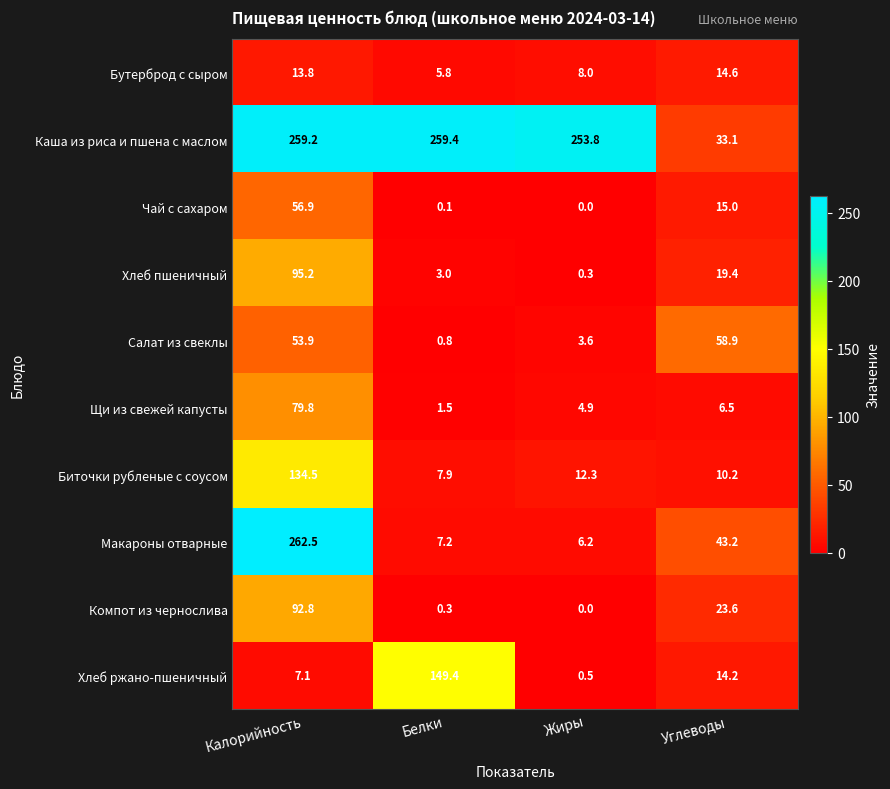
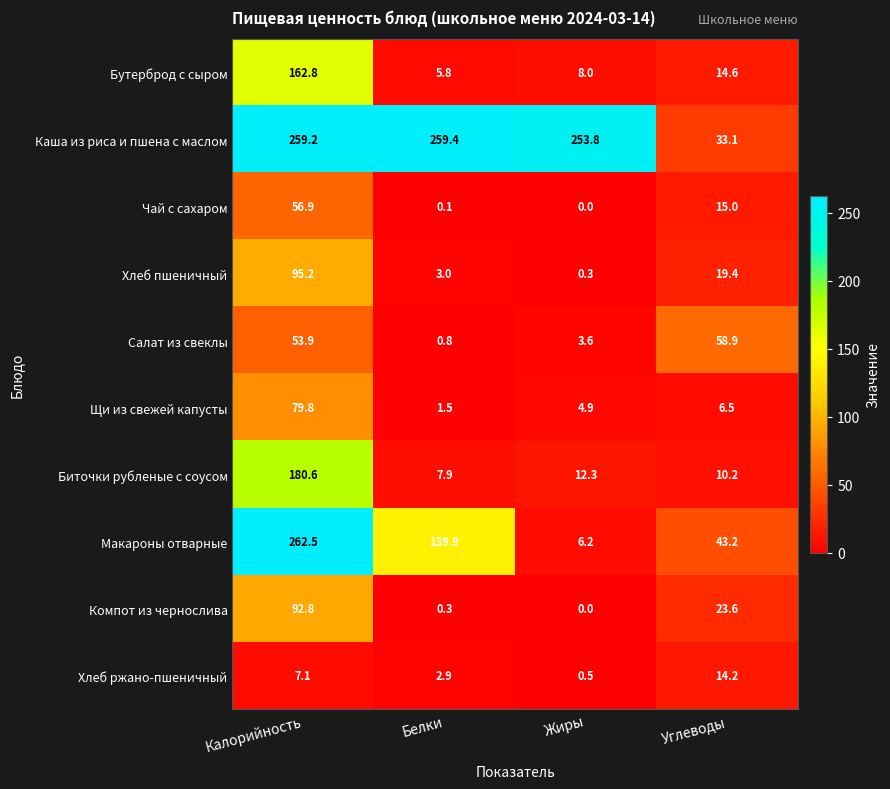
Бутерброд с сыром, Калорийность: 13.8 -> 162.8
Биточки рубленые с соусом, Калорийность: 134.5 -> 180.6
Макароны отварные, Белки: 7.2 -> 139.9
Хлеб ржано-пшеничный, Белки: 149.4 -> 2.9
